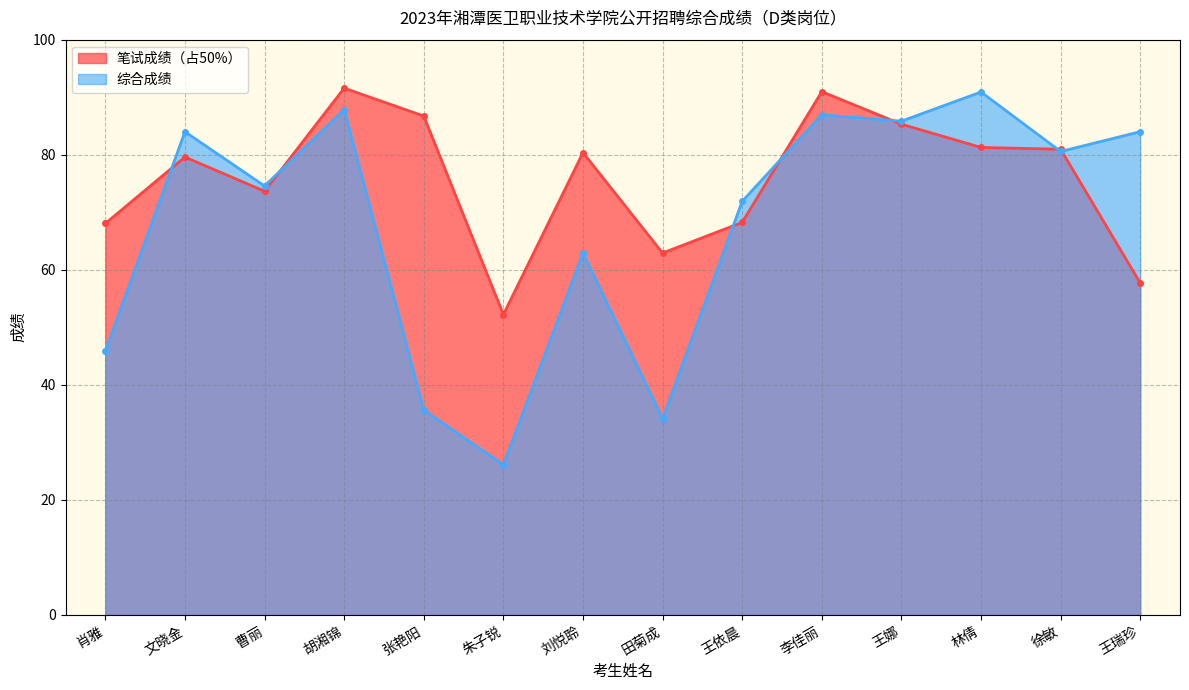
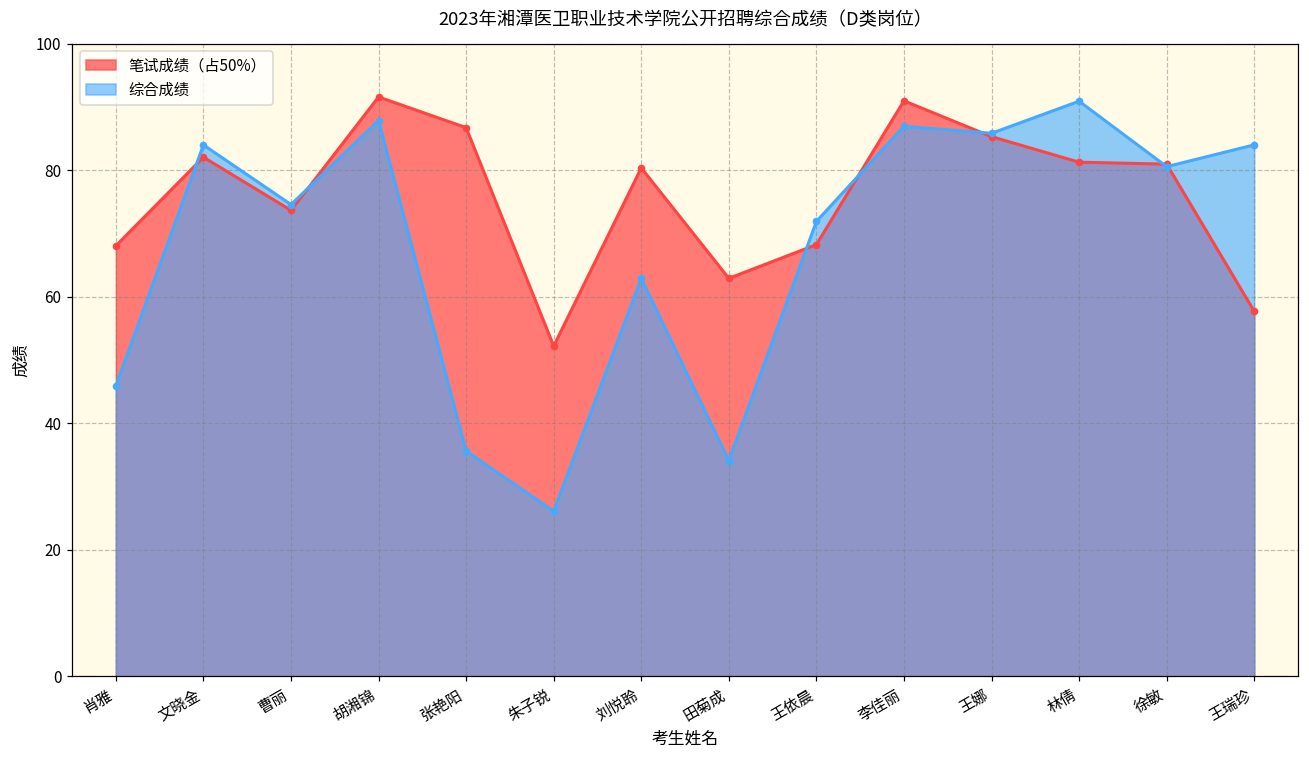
笔试成绩（占50%）, 文晓金: 80 -> 82
